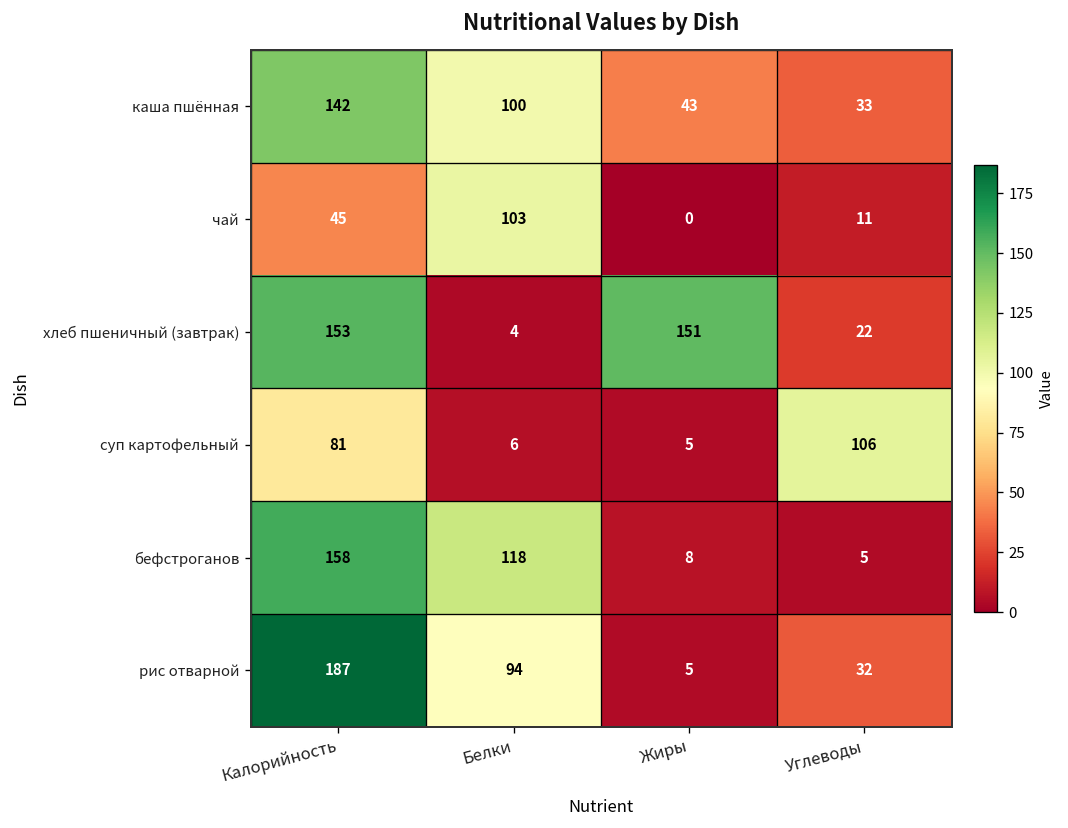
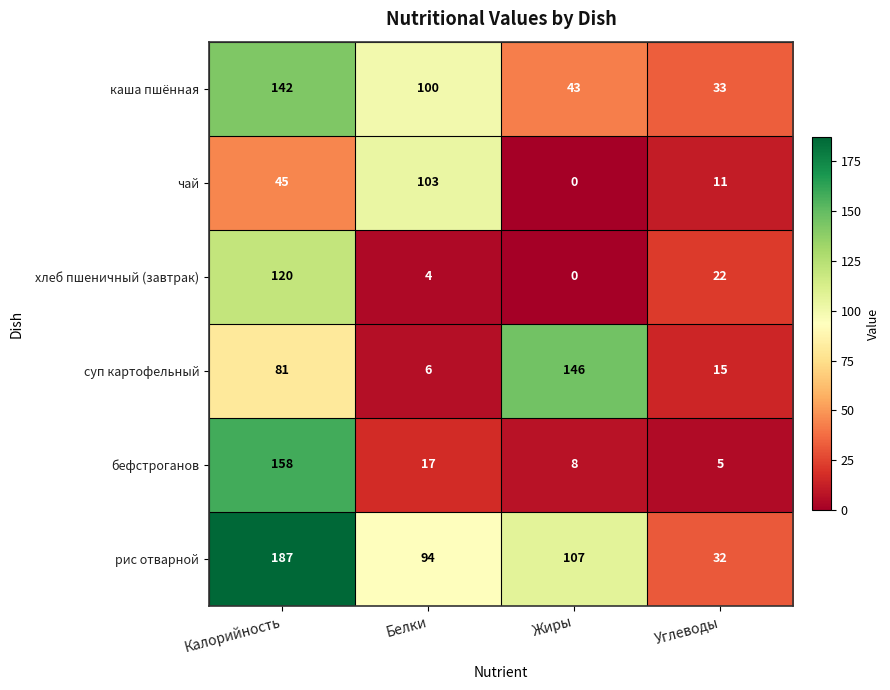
хлеб пшеничный (завтрак), Калорийность: 153 -> 120
хлеб пшеничный (завтрак), Жиры: 151 -> 0
суп картофельный, Жиры: 5 -> 146
суп картофельный, Углеводы: 106 -> 15
бефстроганов, Белки: 118 -> 17
рис отварной, Жиры: 5 -> 107
